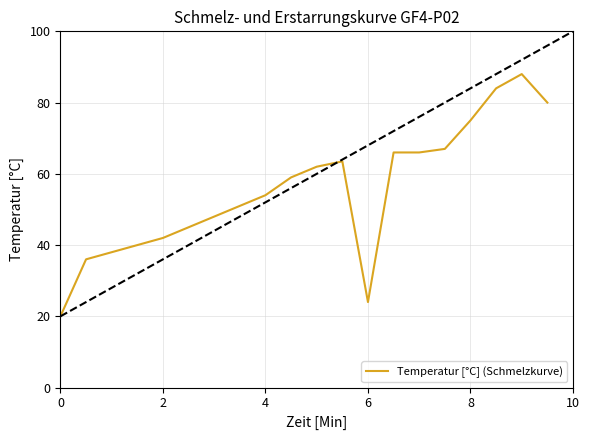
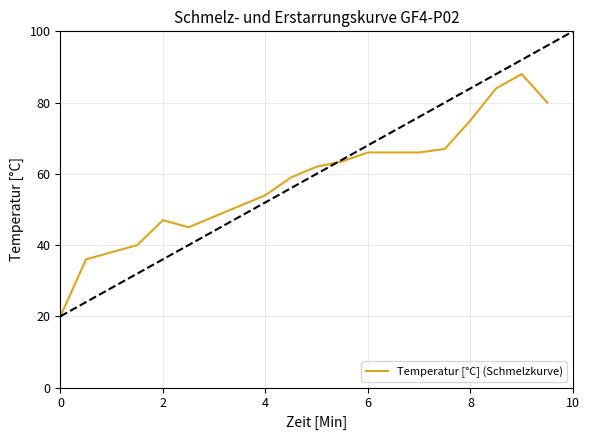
Temperatur [°C] (Schmelzkurve), 2: 42 -> 47
Temperatur [°C] (Schmelzkurve), 6: 24 -> 66
